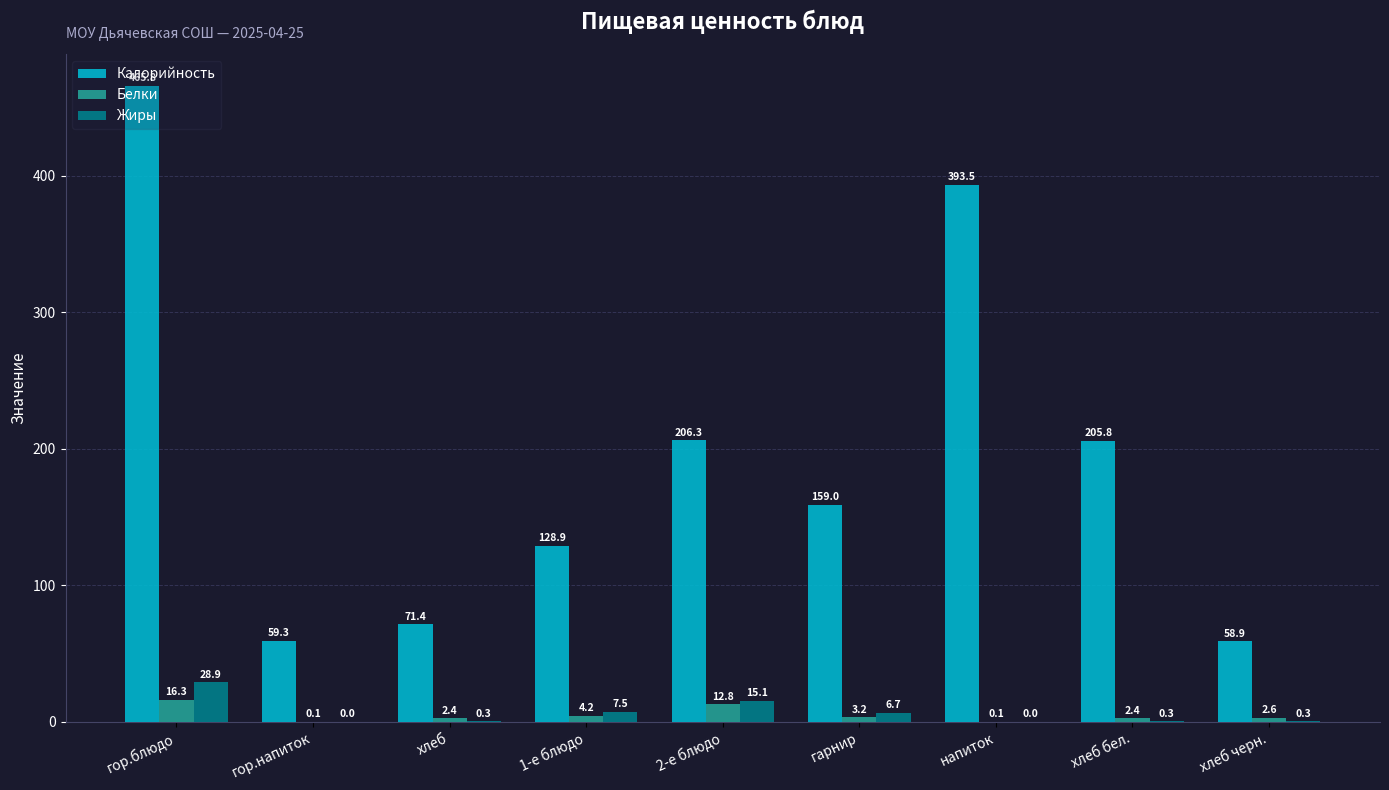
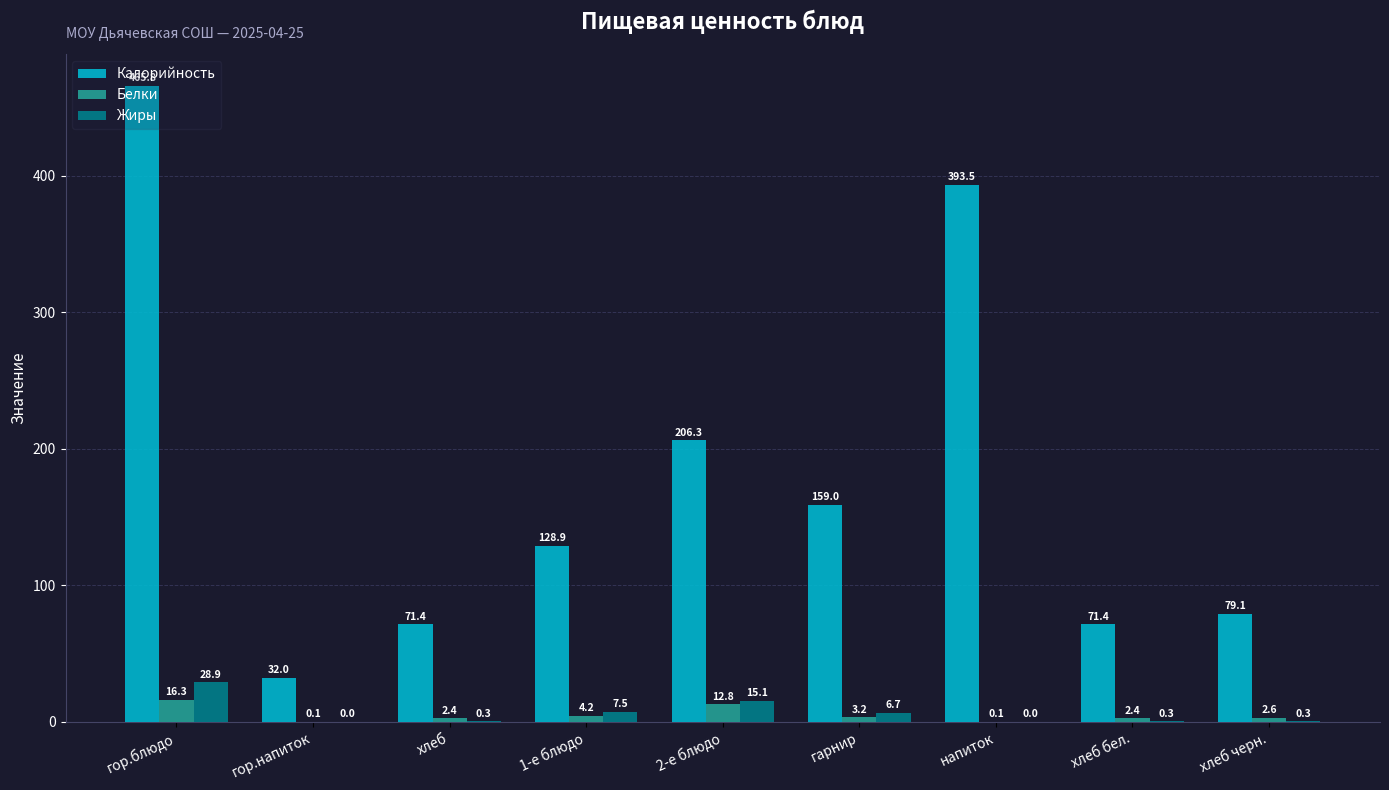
Калорийность, гор.напиток: 59.3 -> 32.0
Калорийность, хлеб бел.: 205.8 -> 71.4
Калорийность, хлеб черн.: 58.9 -> 79.1
